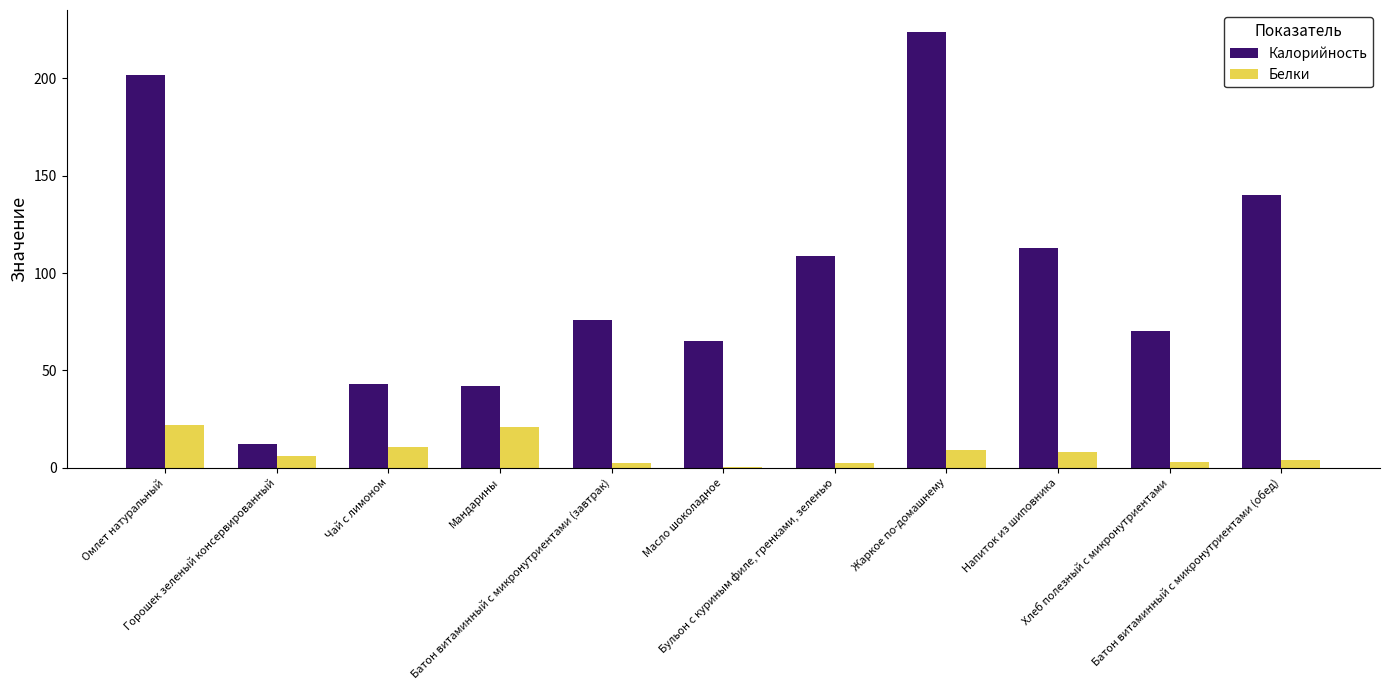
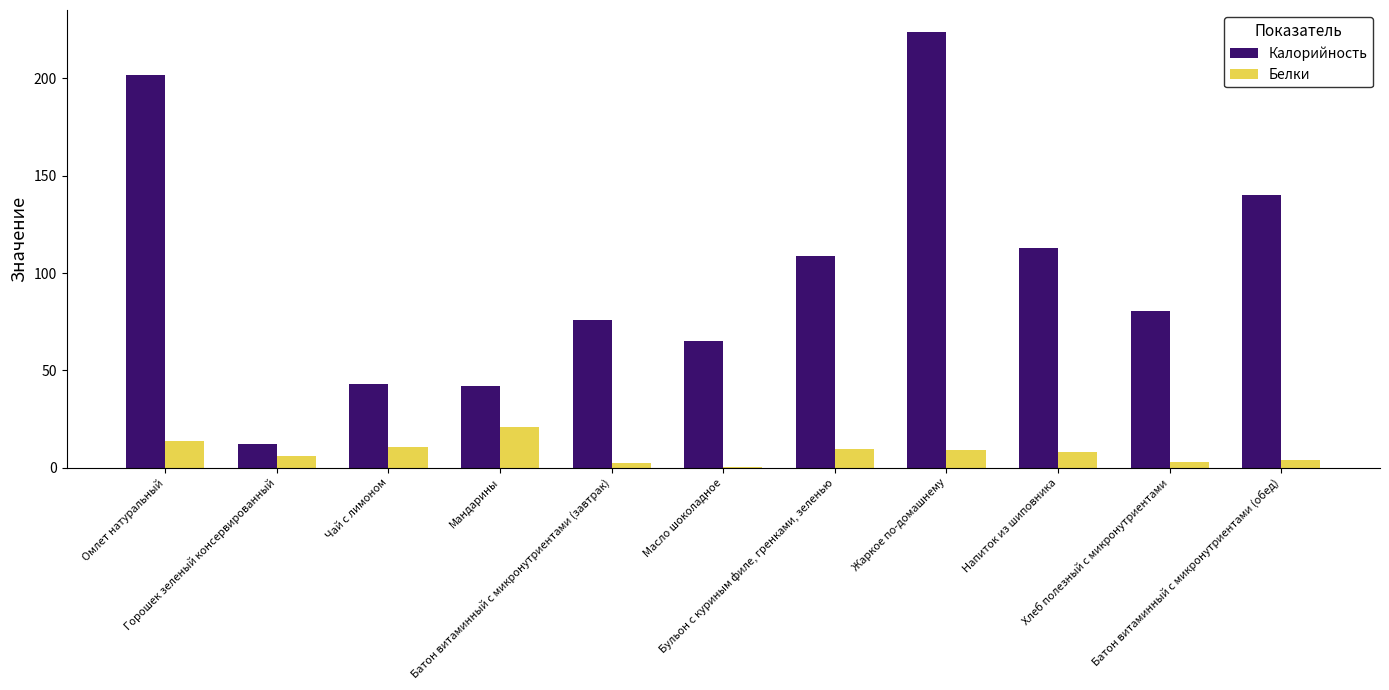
Белки, Омлет натуральный: 22 -> 14
Белки, Бульон с куриным филе, гренками, зеленью: 3 -> 10
Калорийность, Хлеб полезный с микронутриентами: 70 -> 81
